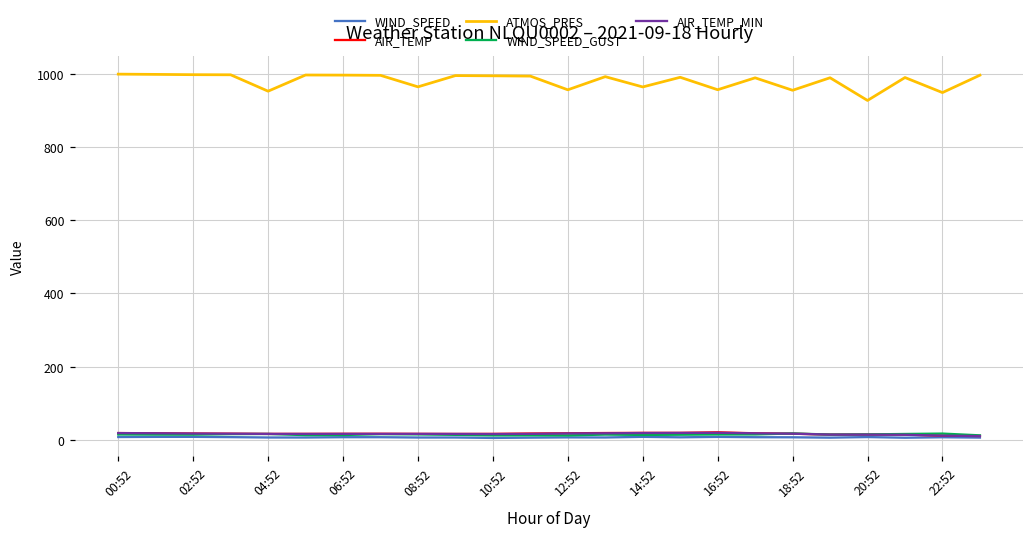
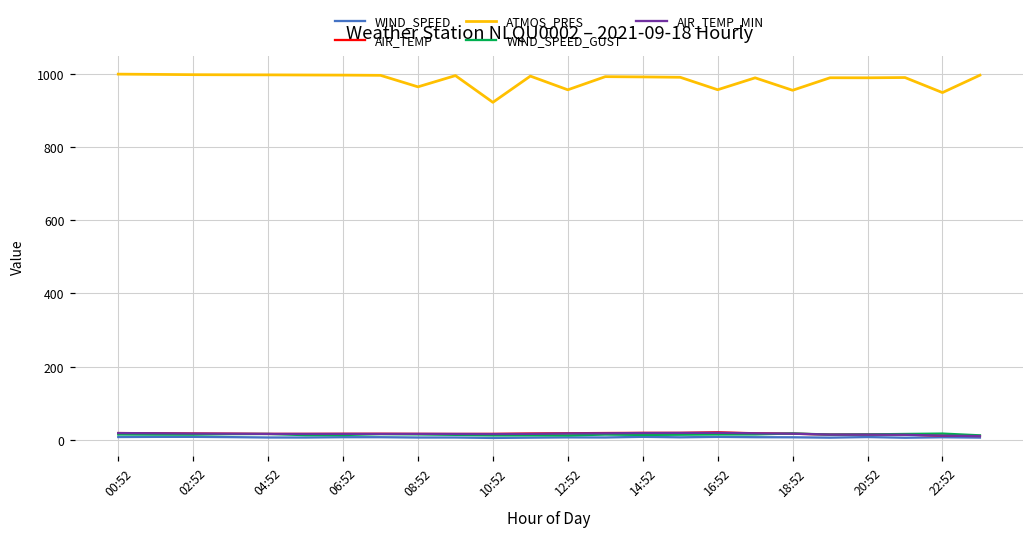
ATMOS_PRES, 04:52: 950 -> 1000
ATMOS_PRES, 10:52: 990 -> 920
ATMOS_PRES, 14:52: 960 -> 990
ATMOS_PRES, 20:52: 930 -> 990
